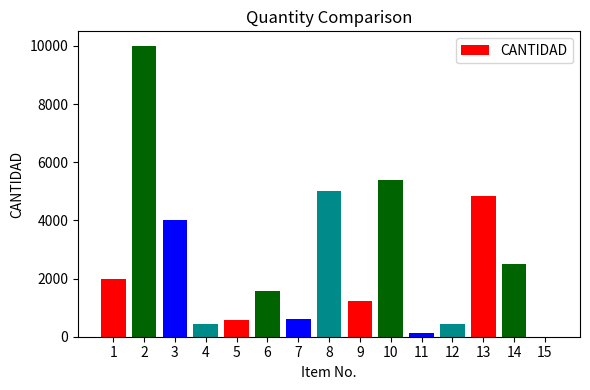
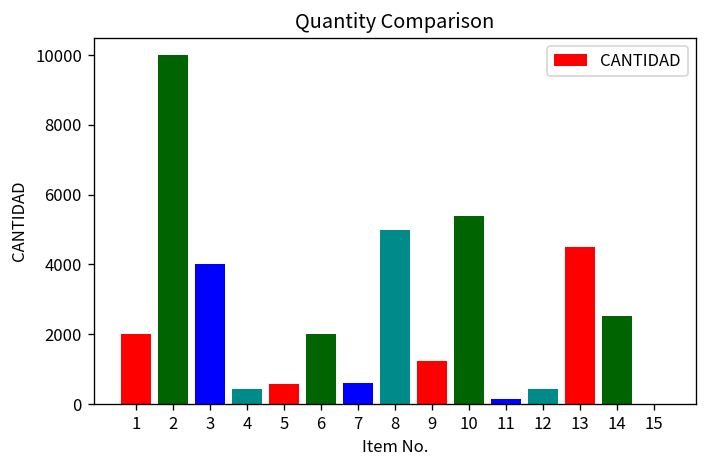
6: 1600 -> 2000
13: 4800 -> 4500
